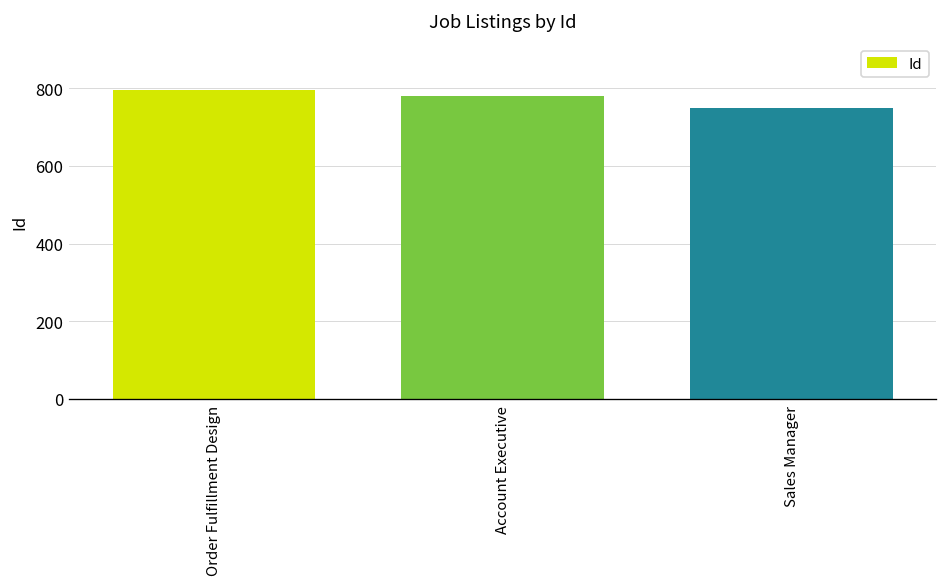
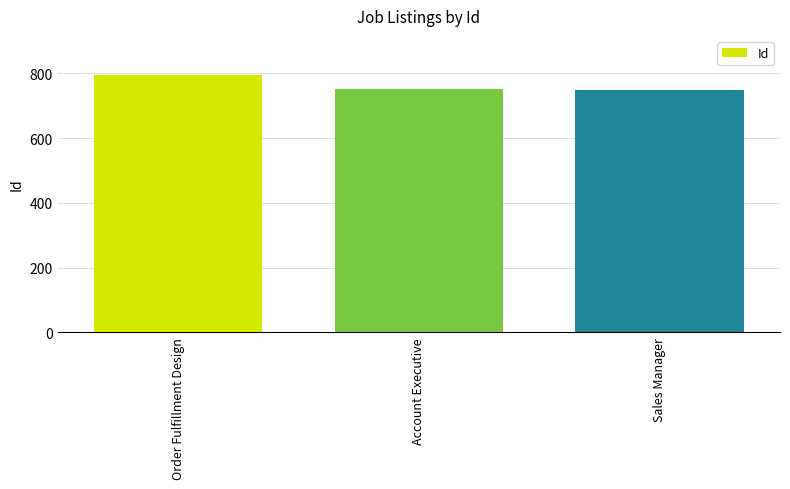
Account Executive: 780 -> 750
